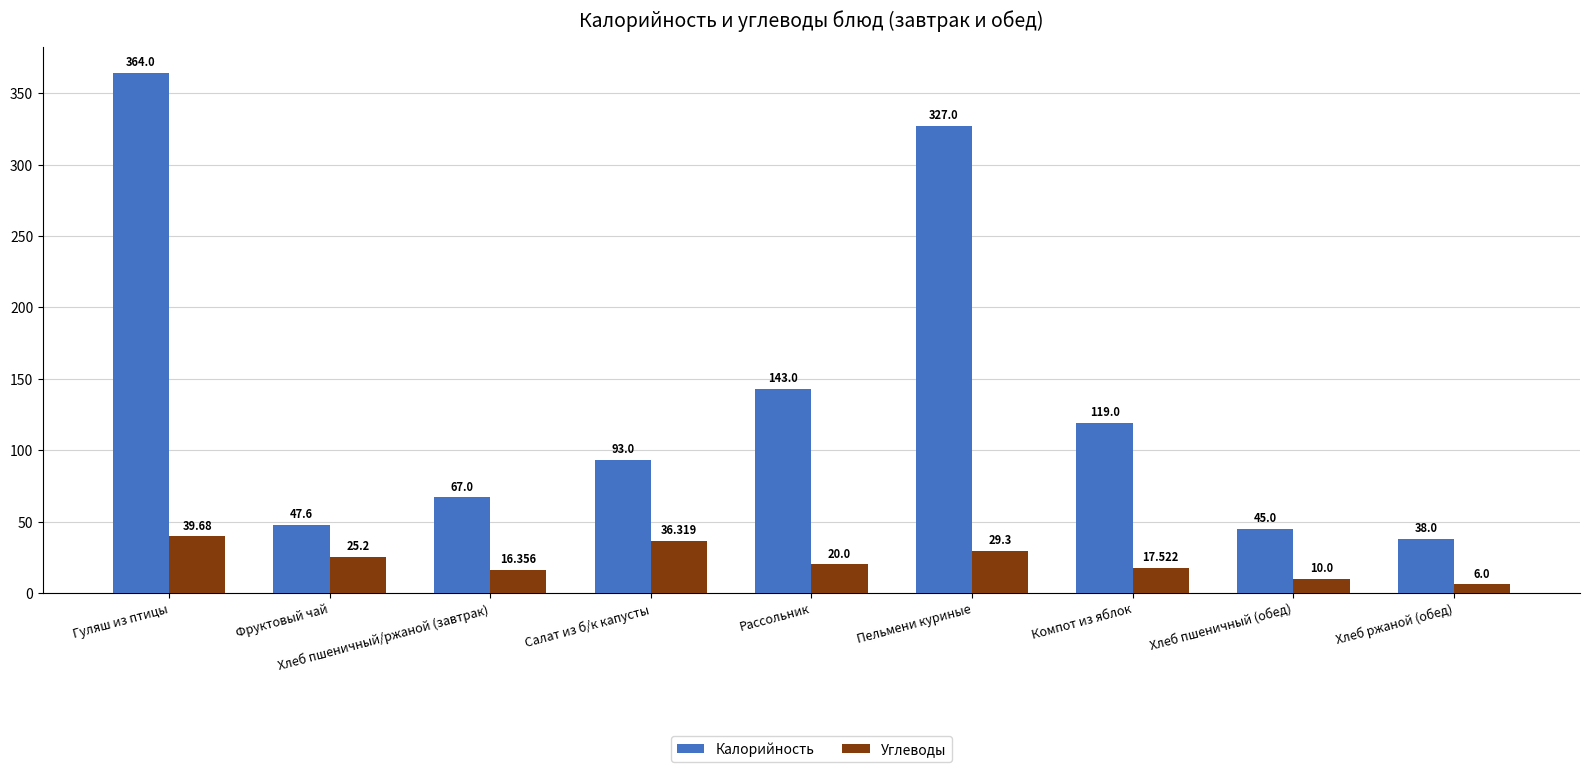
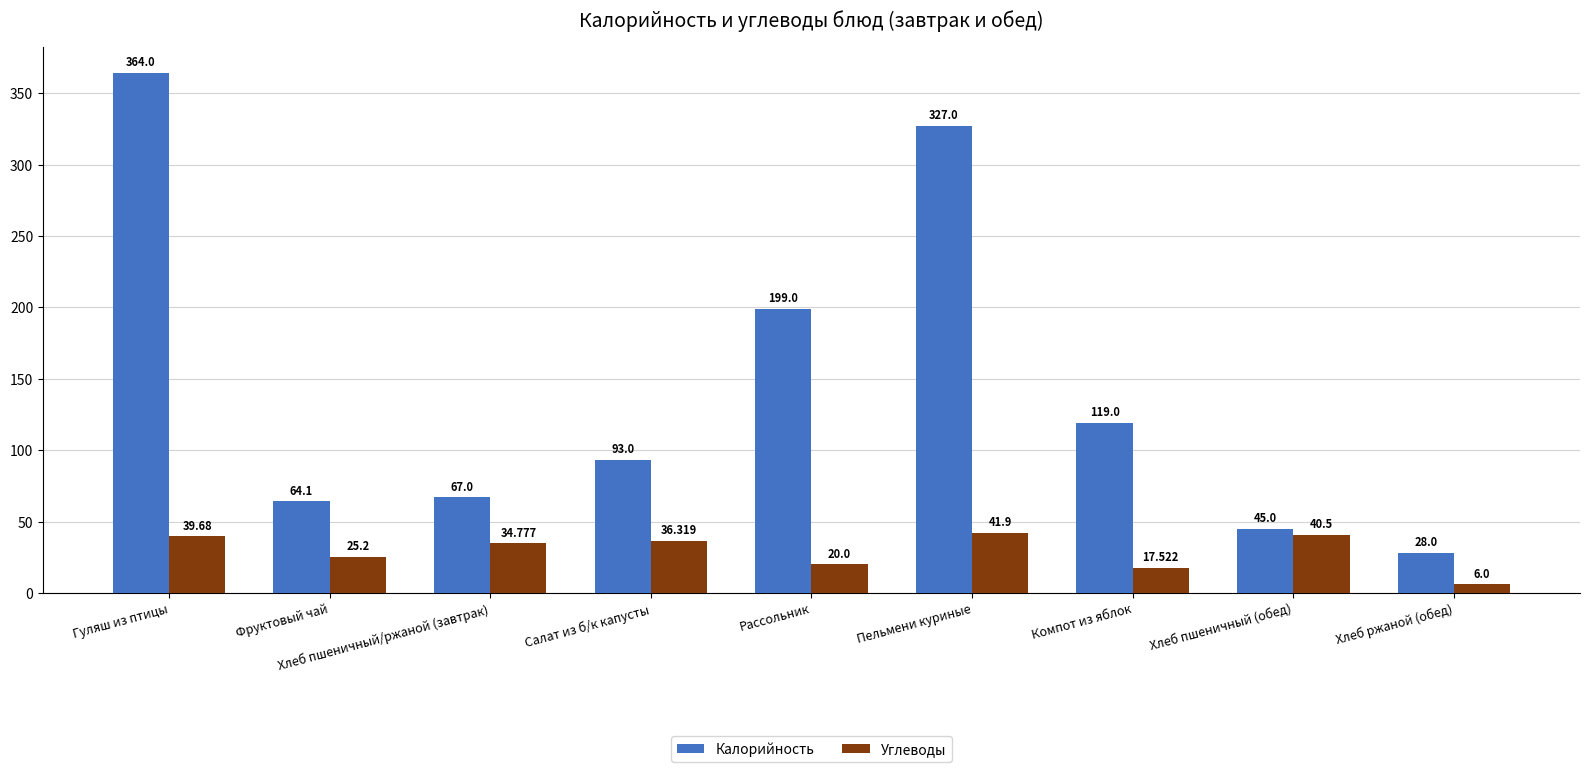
Калорийность, Фруктовый чай: 47.6 -> 64.1
Углеводы, Хлеб пшеничный/ржаной (завтрак): 16.356 -> 34.777
Калорийность, Рассольник: 143.0 -> 199.0
Углеводы, Пельмени куриные: 29.3 -> 41.9
Углеводы, Хлеб пшеничный (обед): 10.0 -> 40.5
Калорийность, Хлеб ржаной (обед): 38.0 -> 28.0
